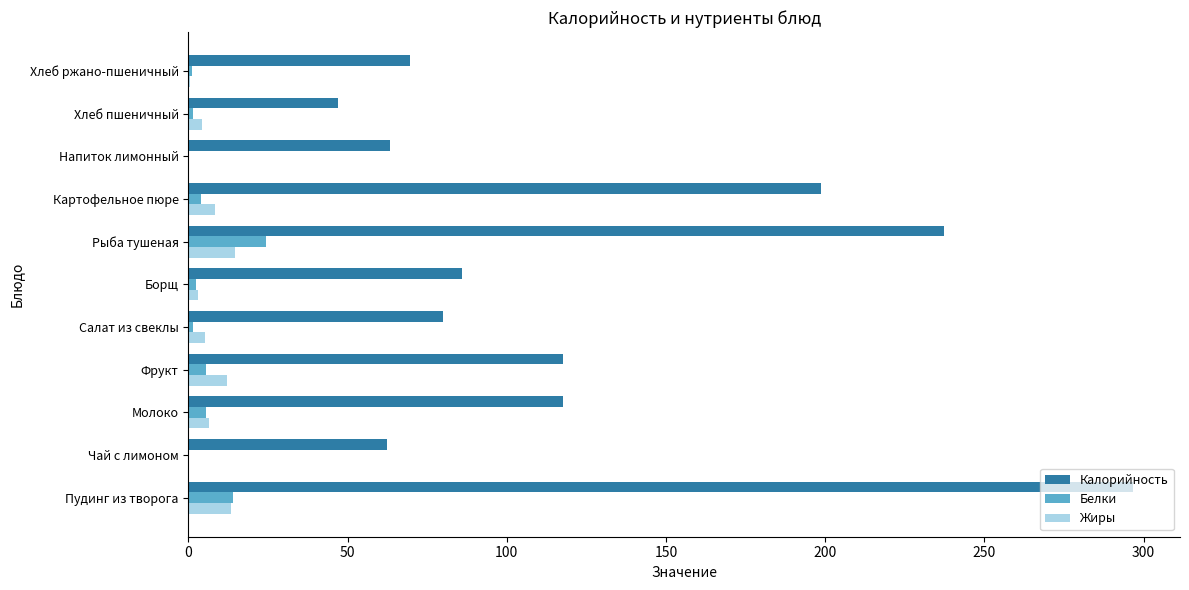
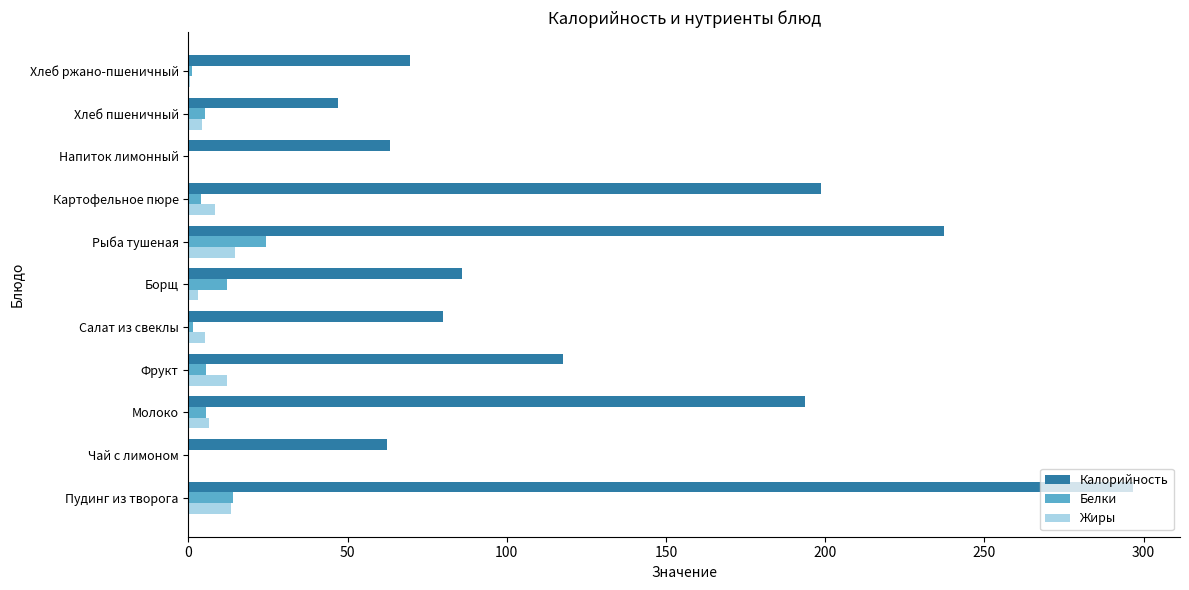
Белки, Хлеб пшеничный: 2 -> 5
Белки, Борщ: 2 -> 12
Калорийность, Молоко: 118 -> 194
